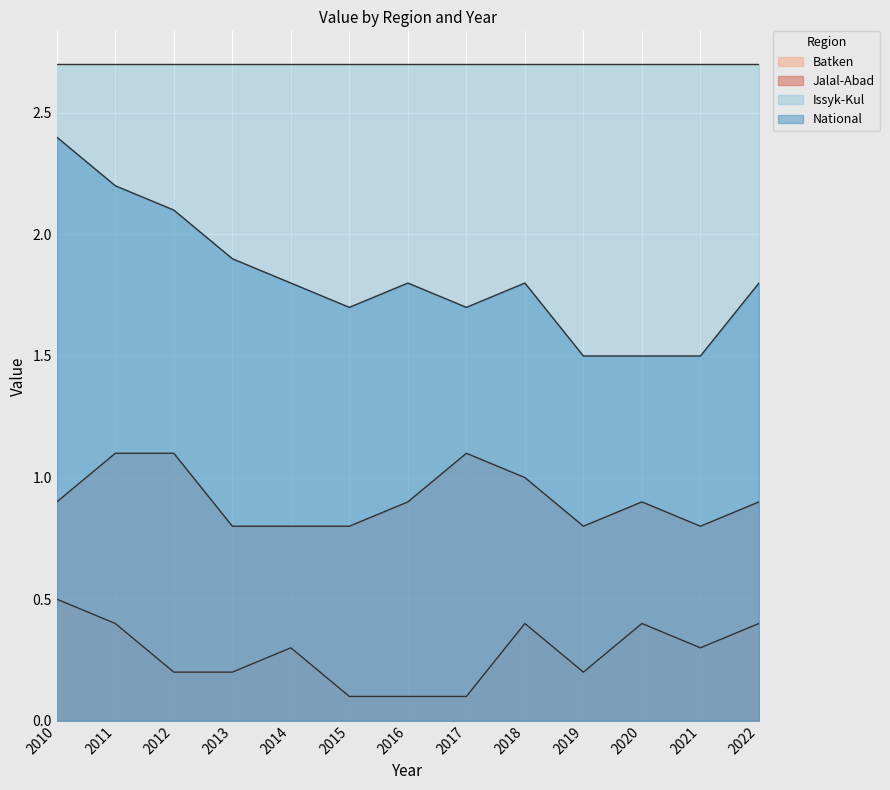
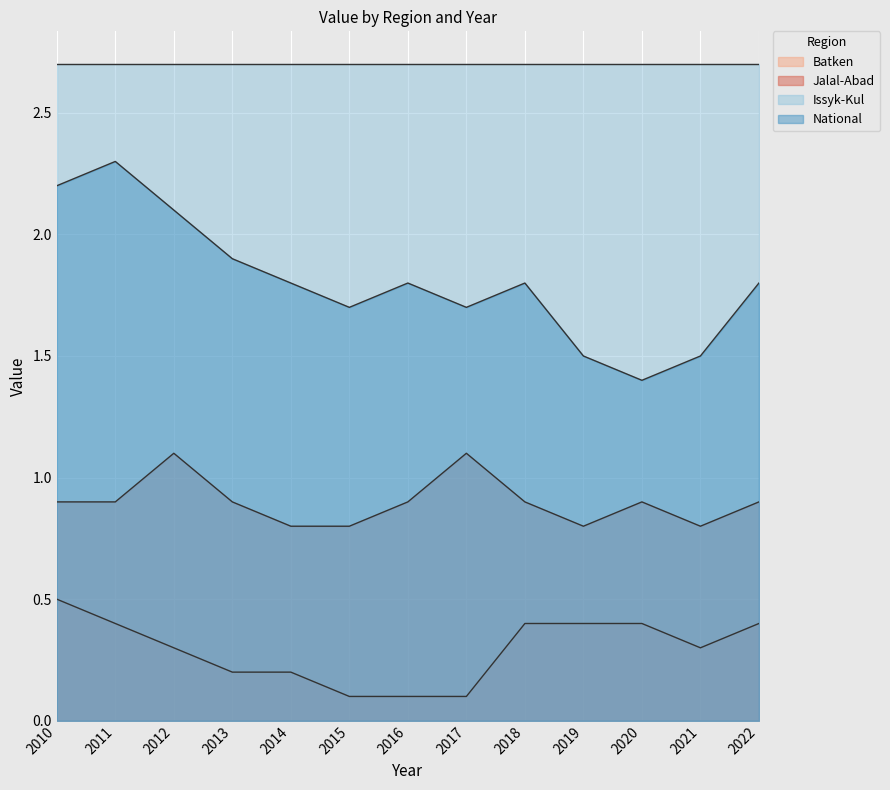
National, 2010: 2.4 -> 2.2
Jalal-Abad, 2011: 1.1 -> 0.9
National, 2011: 2.2 -> 2.3
Batken, 2012: 0.2 -> 0.3
Jalal-Abad, 2013: 0.8 -> 0.9
Batken, 2014: 0.3 -> 0.2
Jalal-Abad, 2018: 1.0 -> 0.9
Batken, 2019: 0.2 -> 0.4
National, 2020: 1.5 -> 1.4
